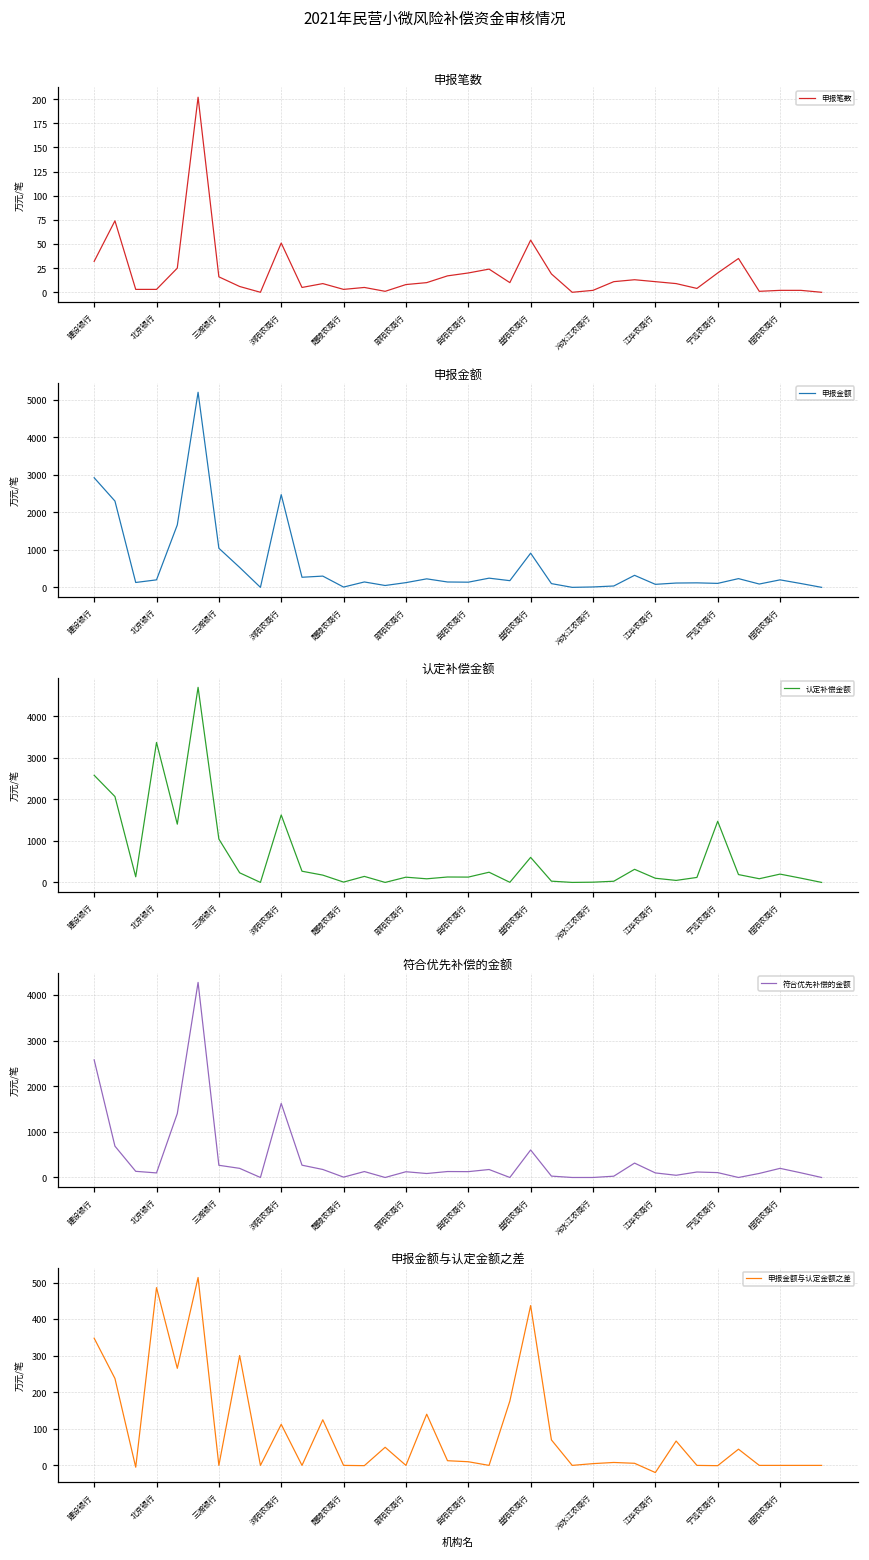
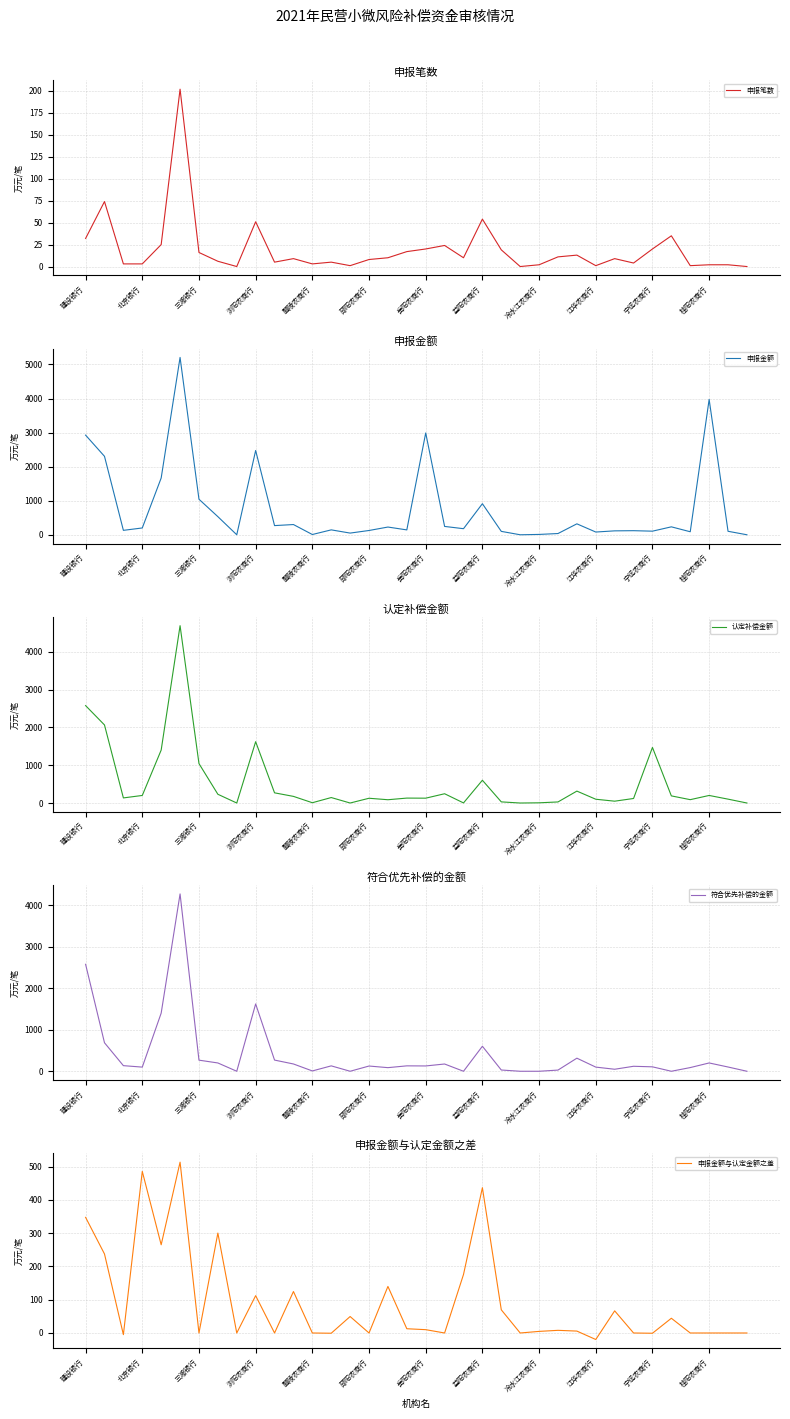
申报笔数, 江华农商行: 10 -> 0
申报金额, 岳阳农商行: 100 -> 3000
申报金额, 桂阳农商行: 200 -> 4000
认定补偿金额, 北京银行: 3400 -> 200
